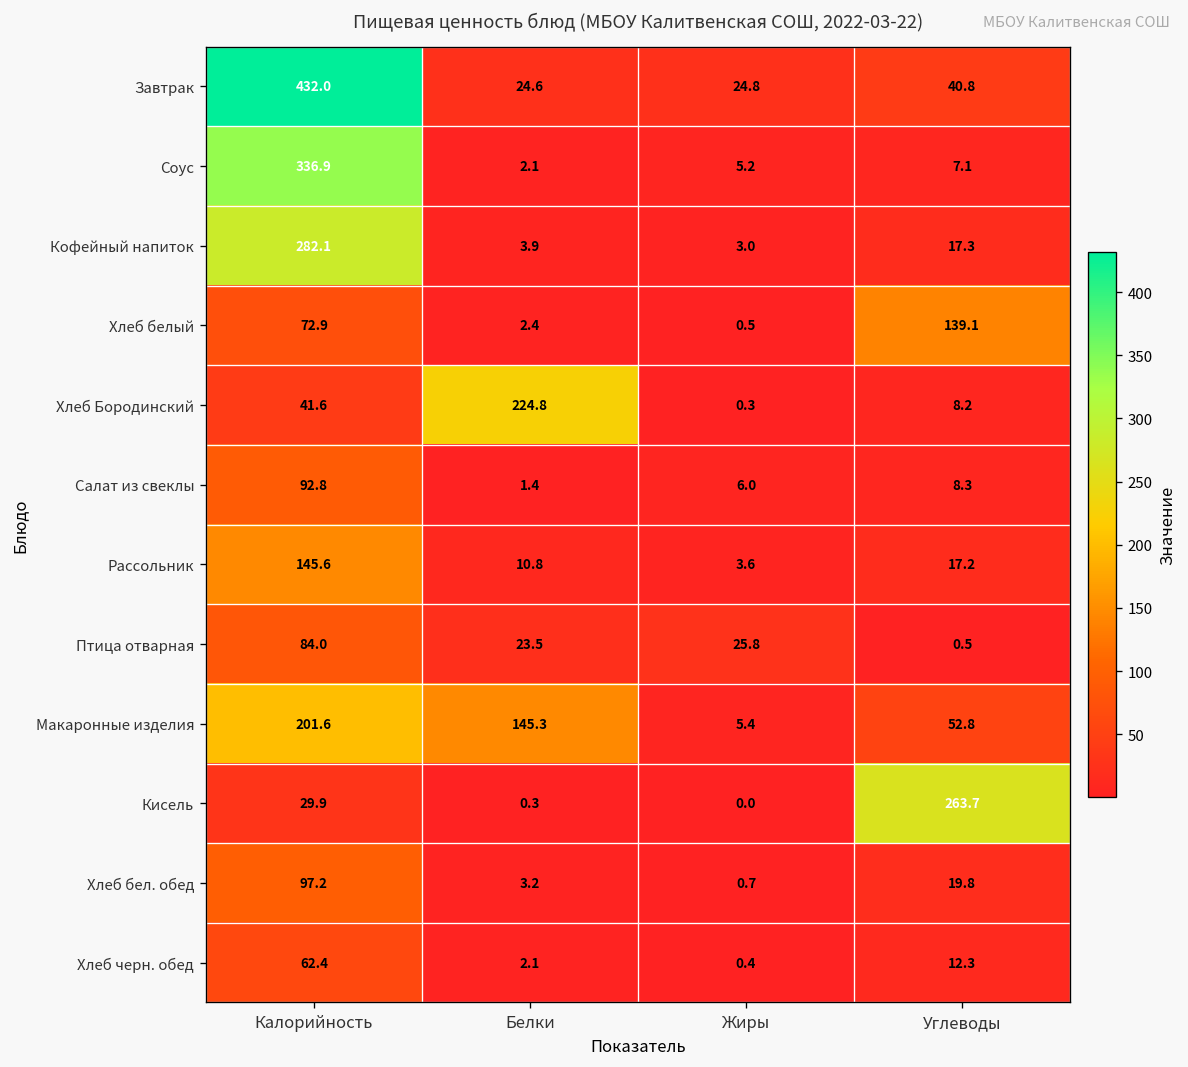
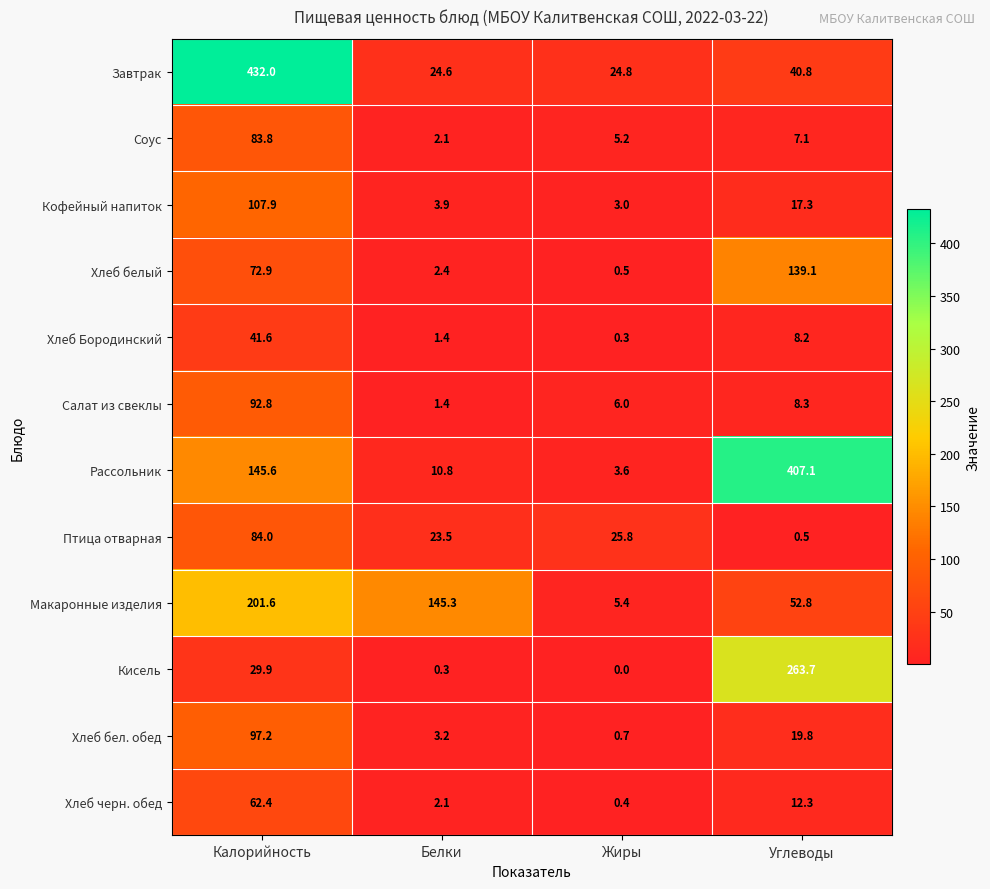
Соус, Калорийность: 336.9 -> 83.8
Кофейный напиток, Калорийность: 282.1 -> 107.9
Хлеб Бородинский, Белки: 224.8 -> 1.4
Рассольник, Углеводы: 17.2 -> 407.1
